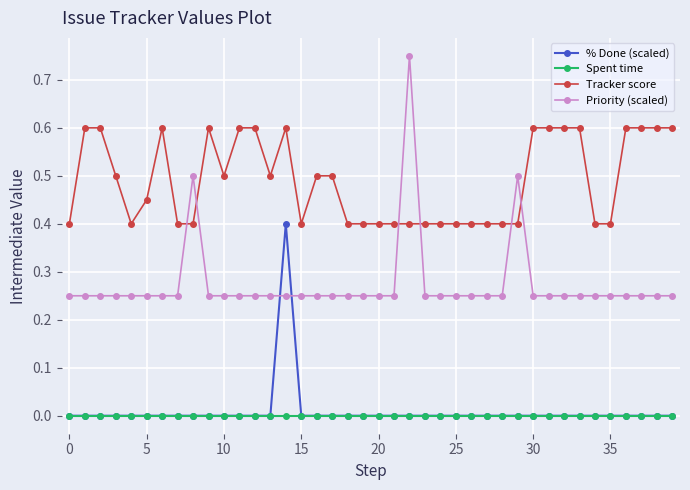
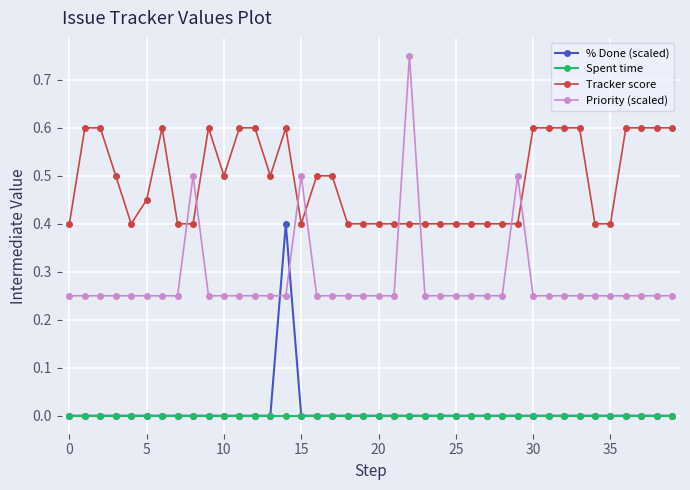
Priority (scaled), 15: 0.25 -> 0.50
